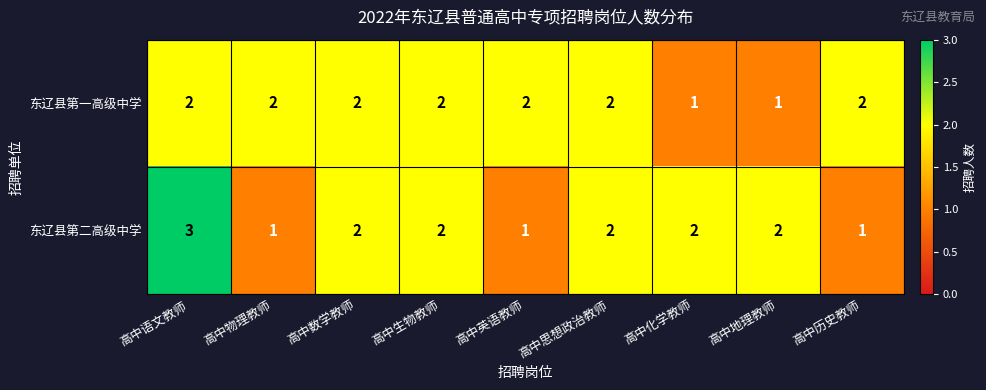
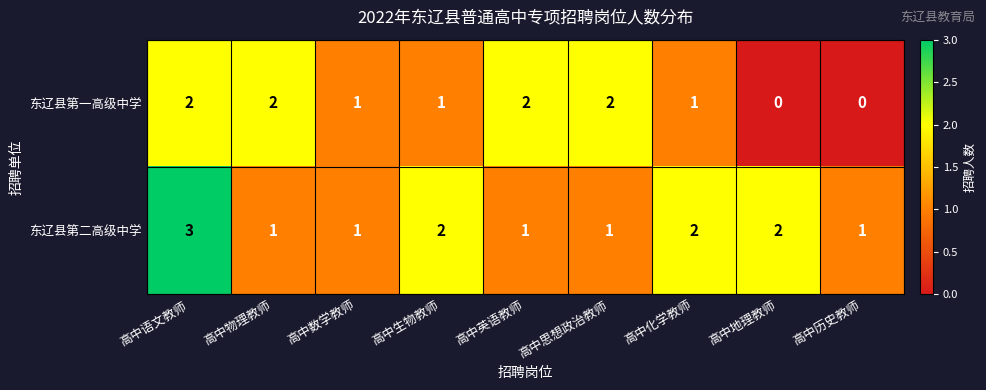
东辽县第一高级中学, 高中数学教师: 2 -> 1
东辽县第一高级中学, 高中生物教师: 2 -> 1
东辽县第一高级中学, 高中地理教师: 1 -> 0
东辽县第一高级中学, 高中历史教师: 2 -> 0
东辽县第二高级中学, 高中数学教师: 2 -> 1
东辽县第二高级中学, 高中思想政治教师: 2 -> 1
